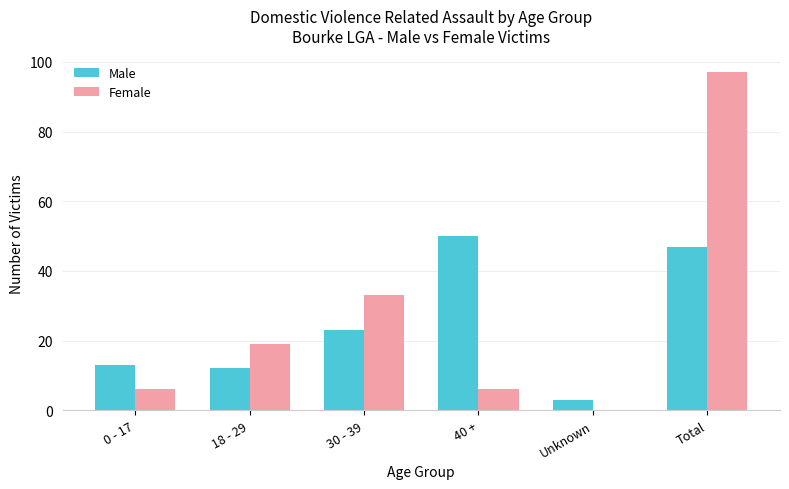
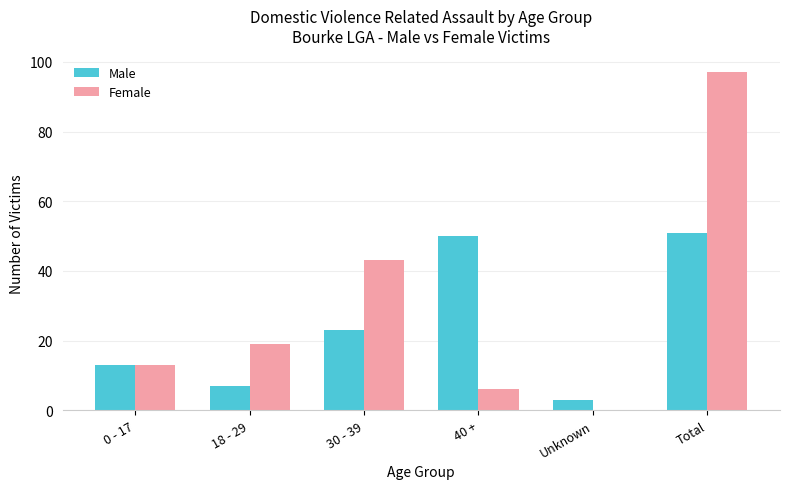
Female, 0 - 17: 6 -> 13
Male, 18 - 29: 12 -> 7
Female, 30 - 39: 33 -> 43
Male, Total: 47 -> 51
